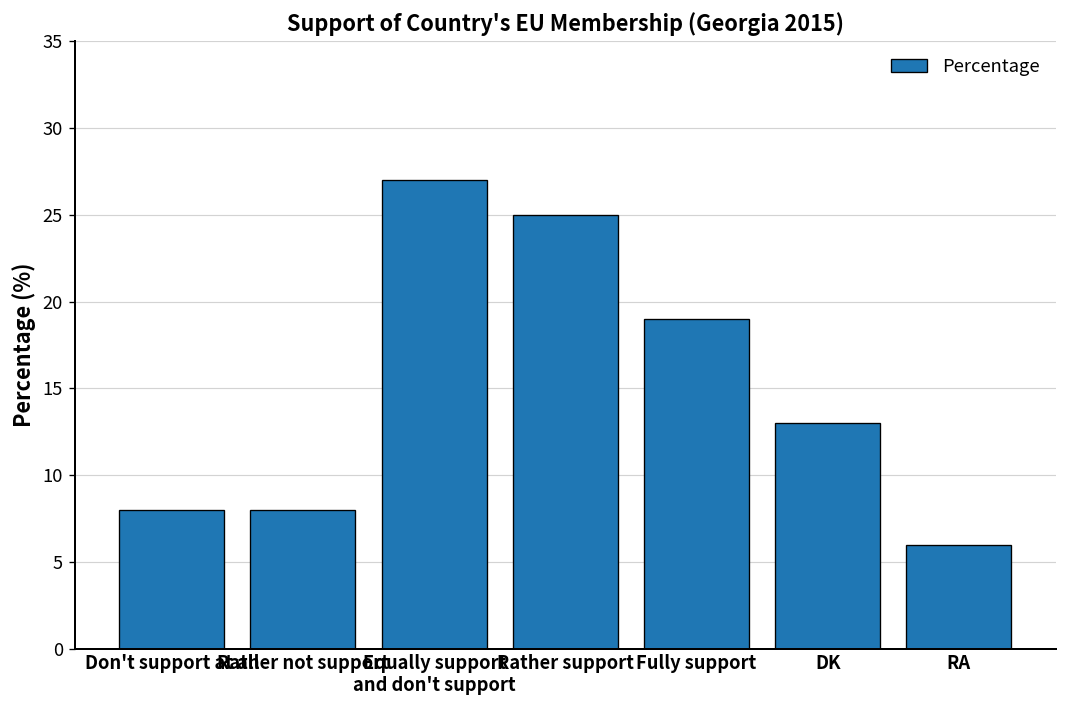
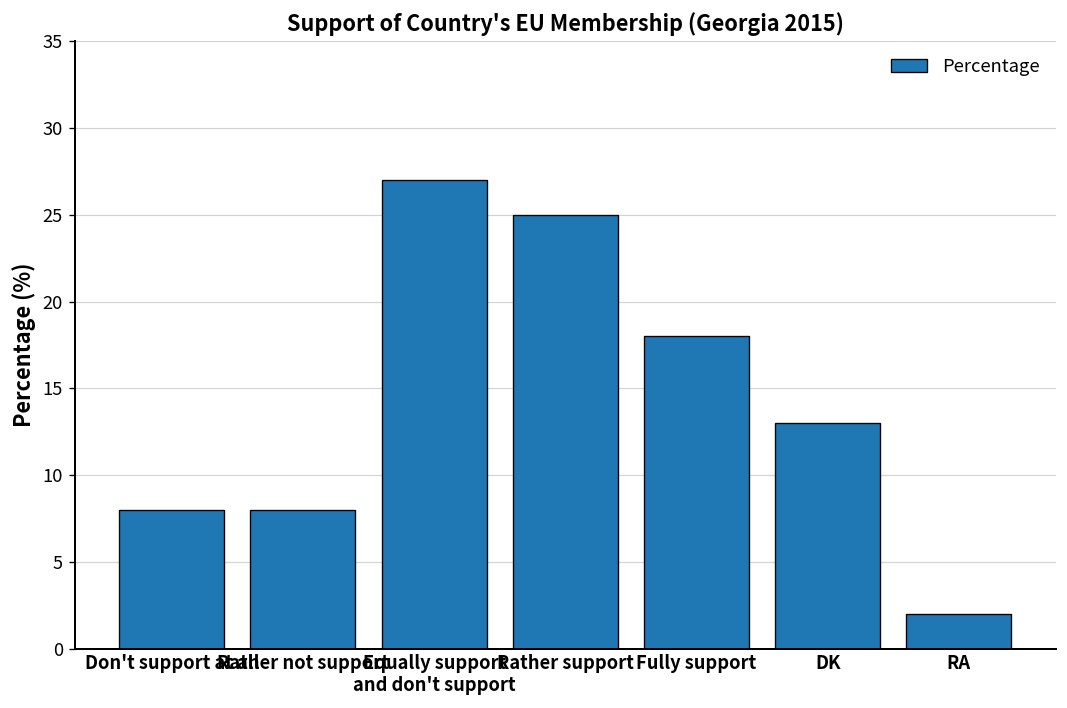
Fully support: 19 -> 18
RA: 6 -> 2
